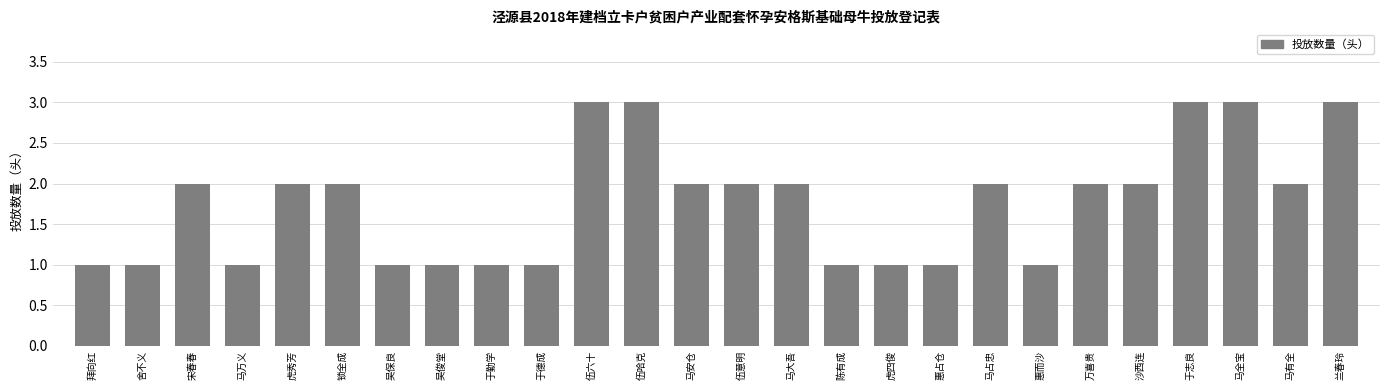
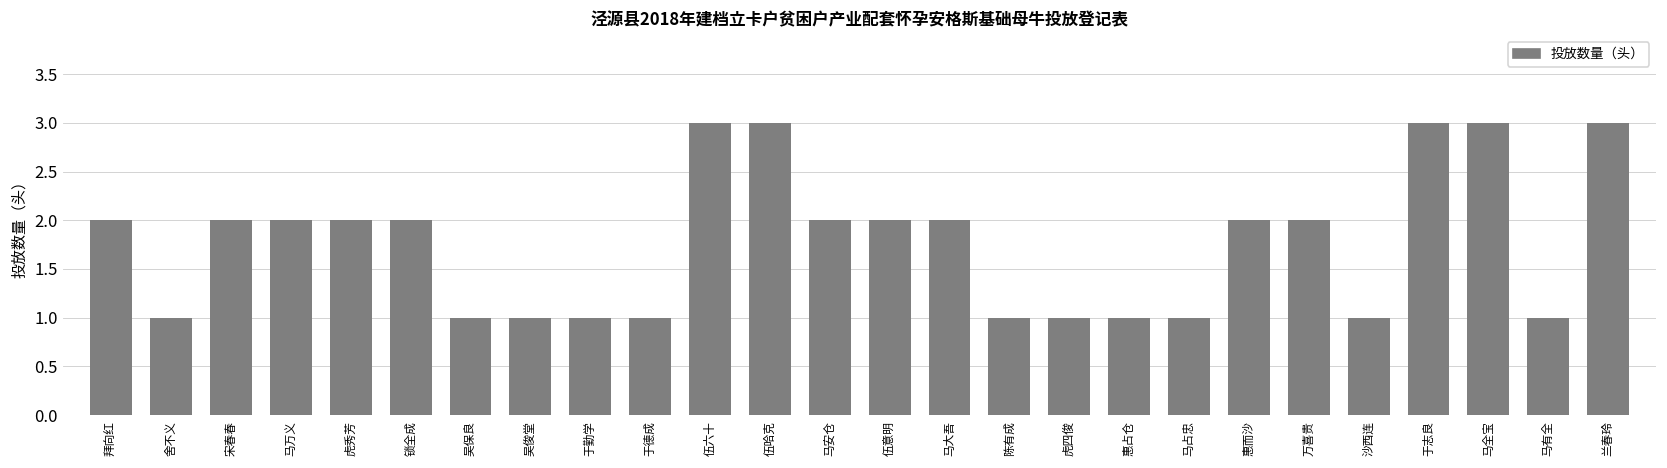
拜向红: 1 -> 2
马万义: 1 -> 2
马占忠: 2 -> 1
惠而沙: 1 -> 2
沙西连: 2 -> 1
马有全: 2 -> 1
